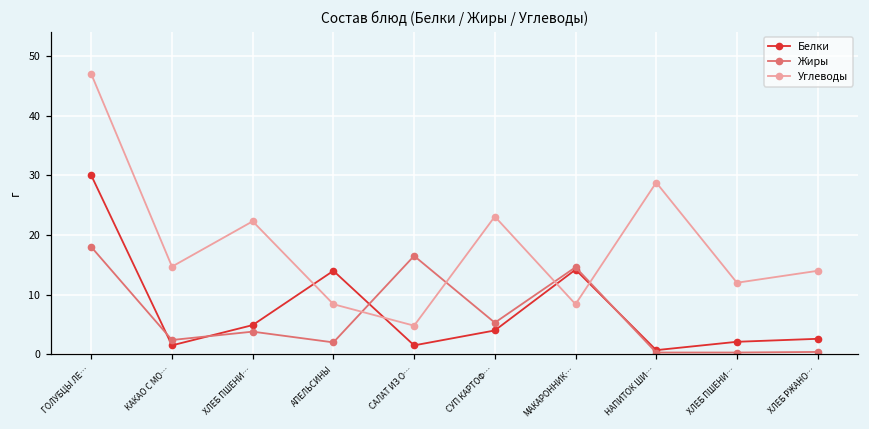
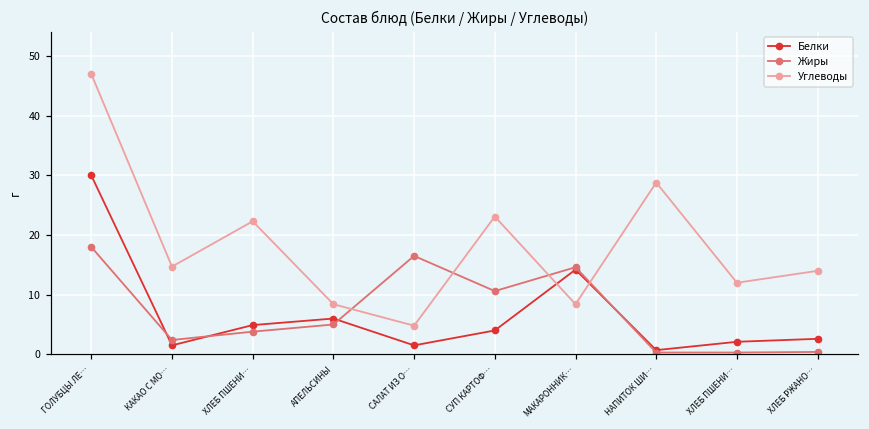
Белки, АПЕЛЬСИНЫ: 14 -> 6
Жиры, АПЕЛЬСИНЫ: 2 -> 5
Жиры, СУП КАРТОФ…: 5 -> 11
